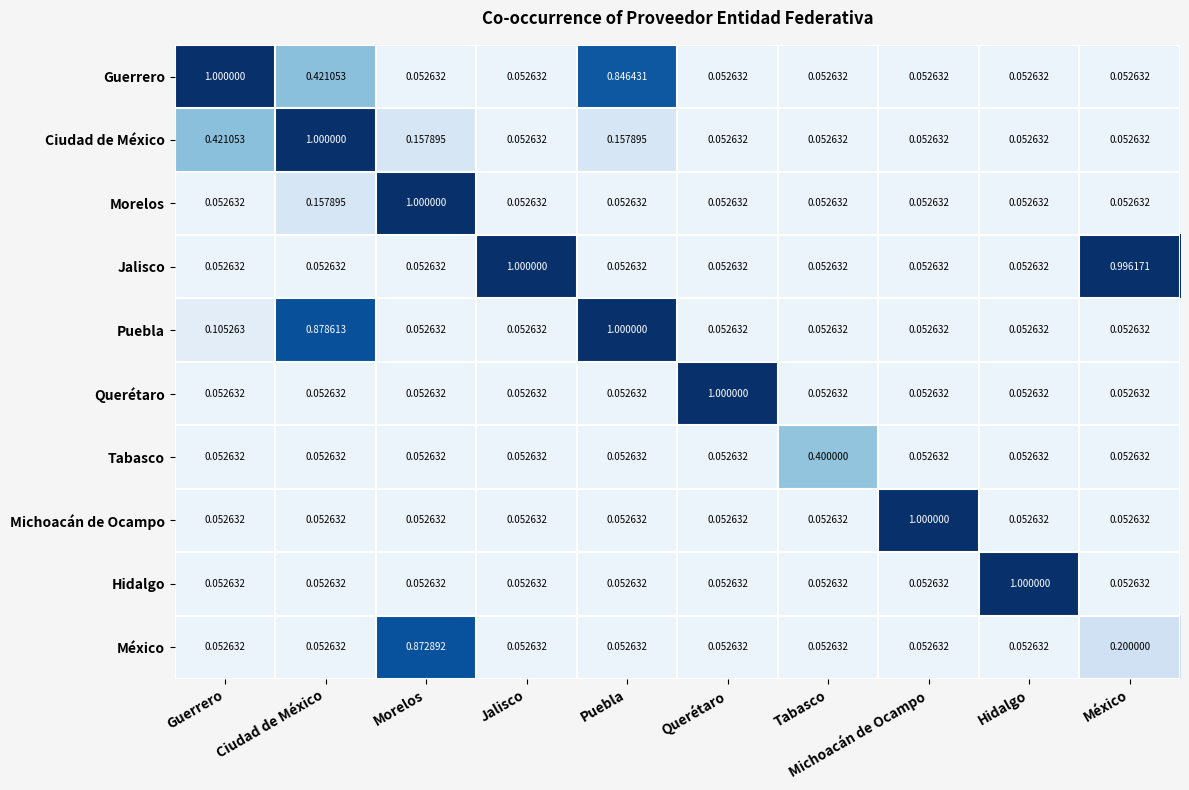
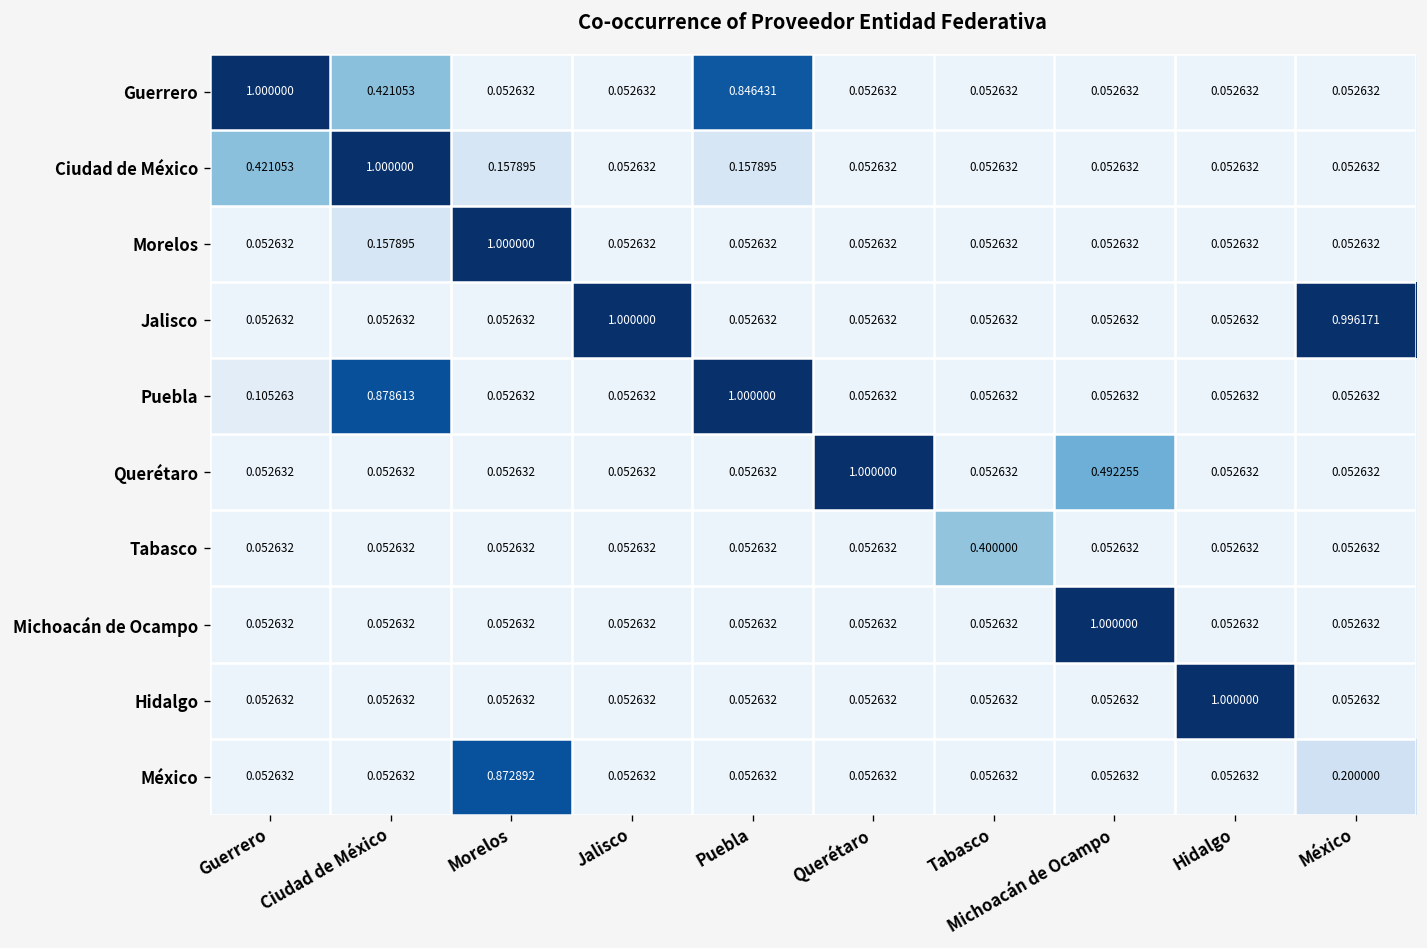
Querétaro, Michoacán de Ocampo: 0.052632 -> 0.492255
